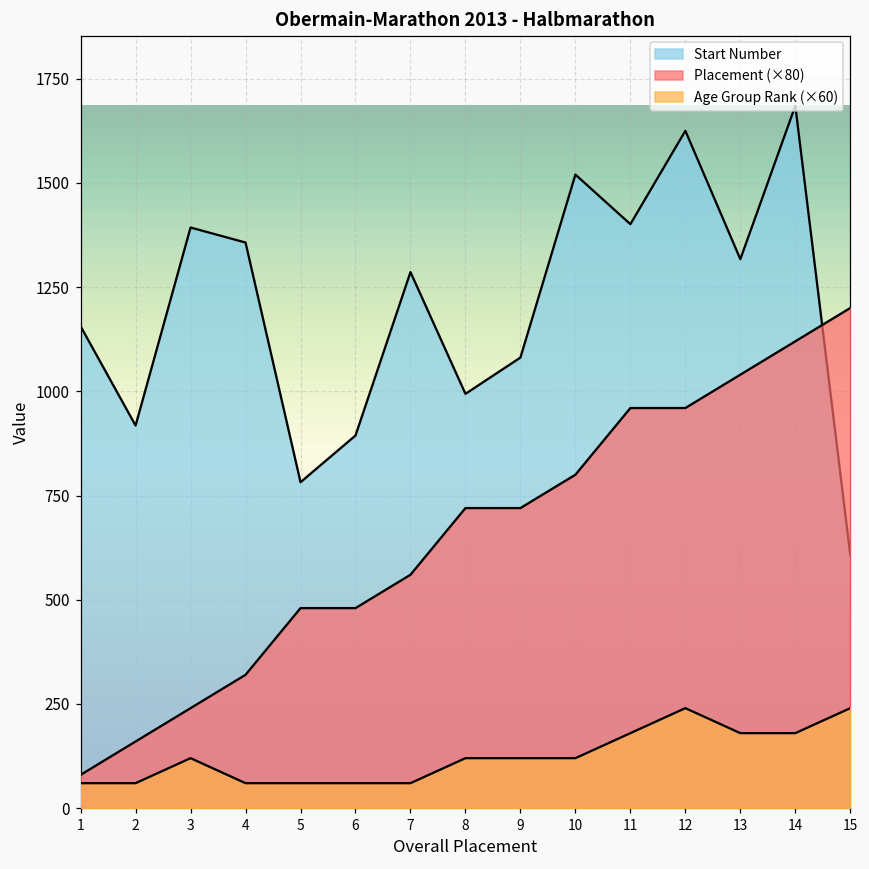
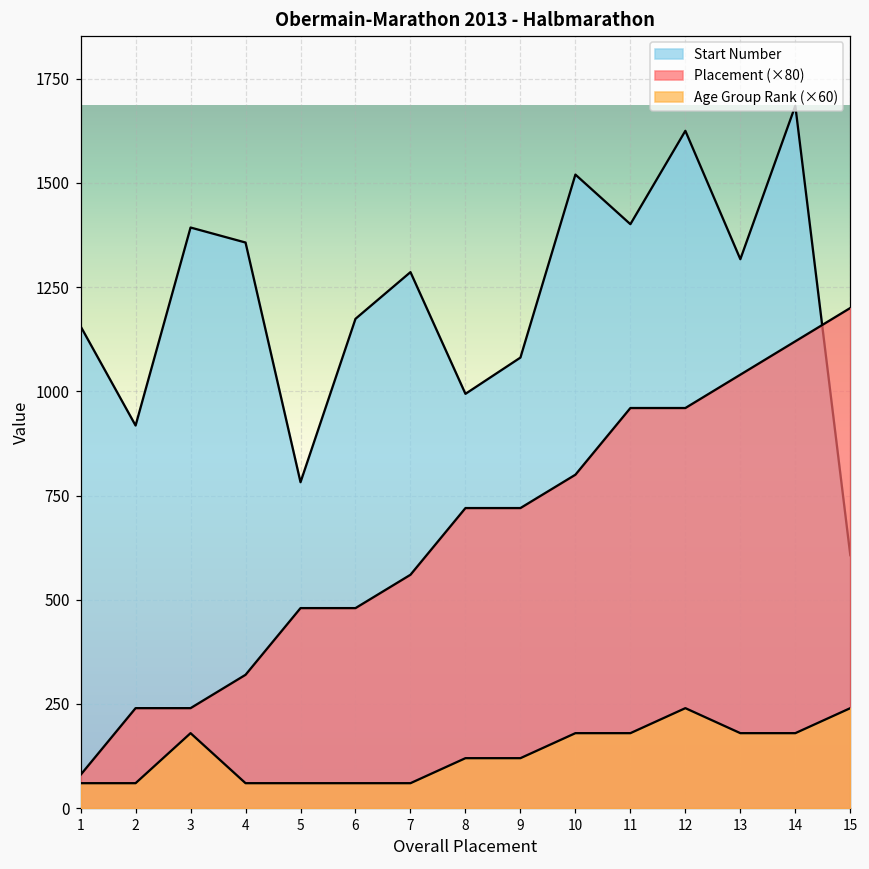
Placement (×80), 2: 160 -> 240
Age Group Rank (×60), 3: 120 -> 180
Start Number, 6: 890 -> 1170
Age Group Rank (×60), 10: 120 -> 180
